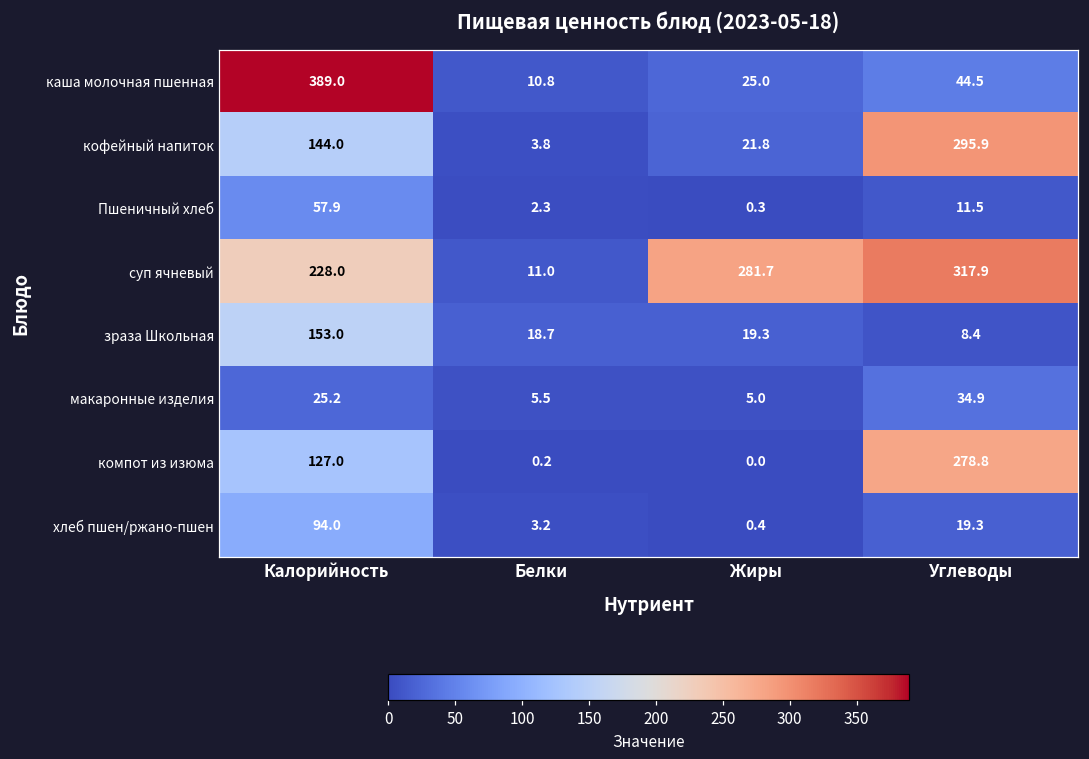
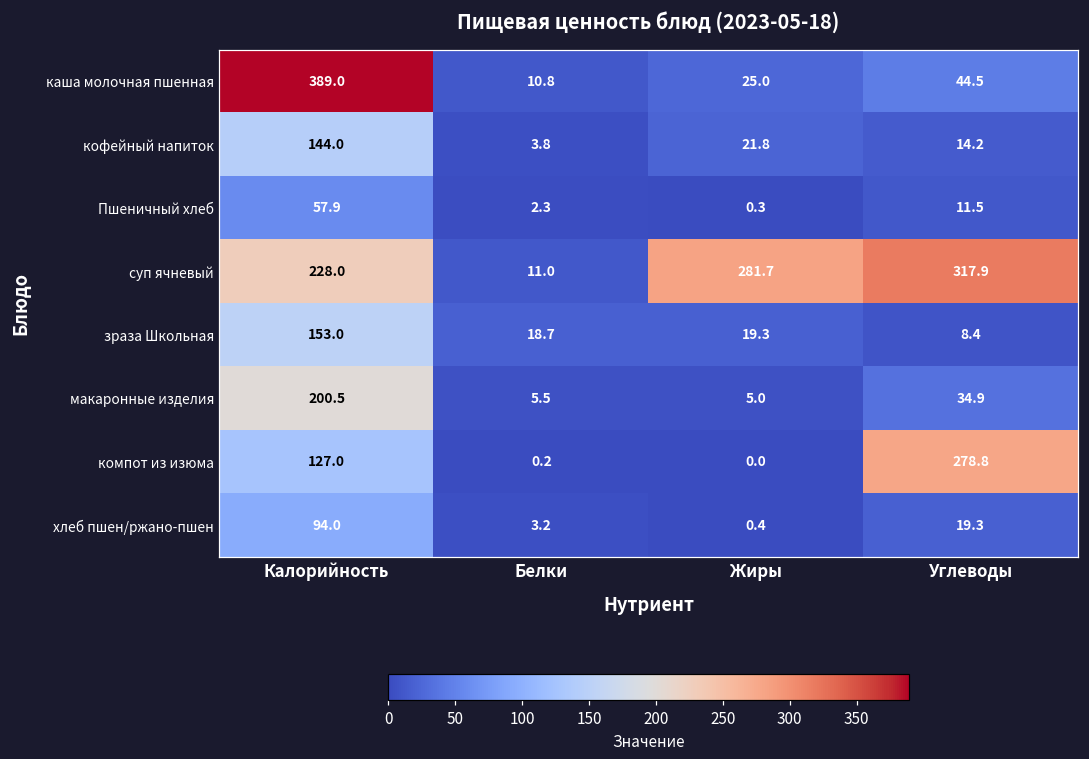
кофейный напиток, Углеводы: 295.9 -> 14.2
макаронные изделия, Калорийность: 25.2 -> 200.5
